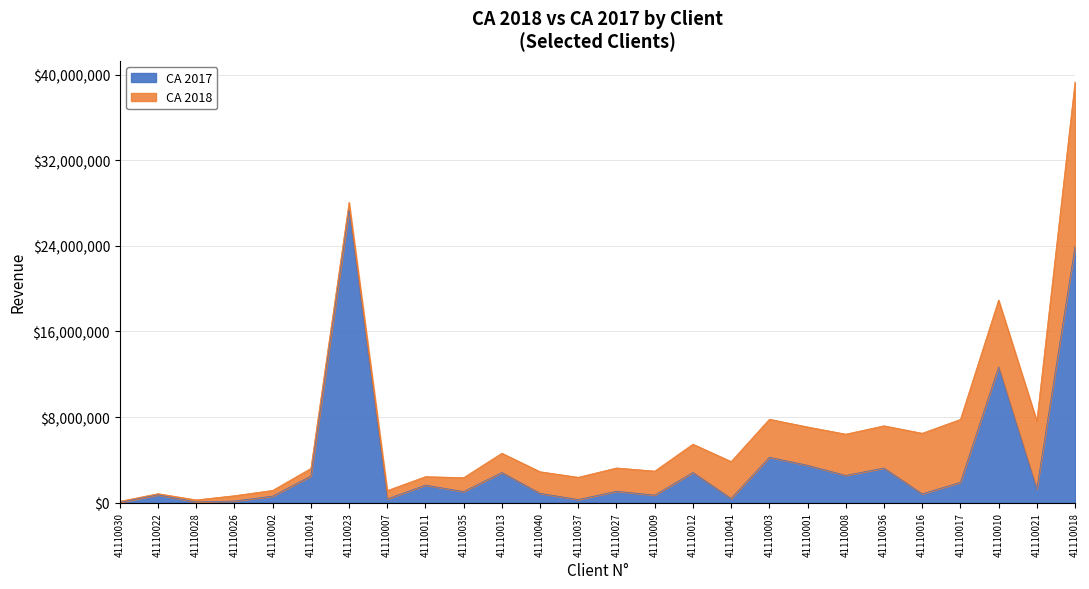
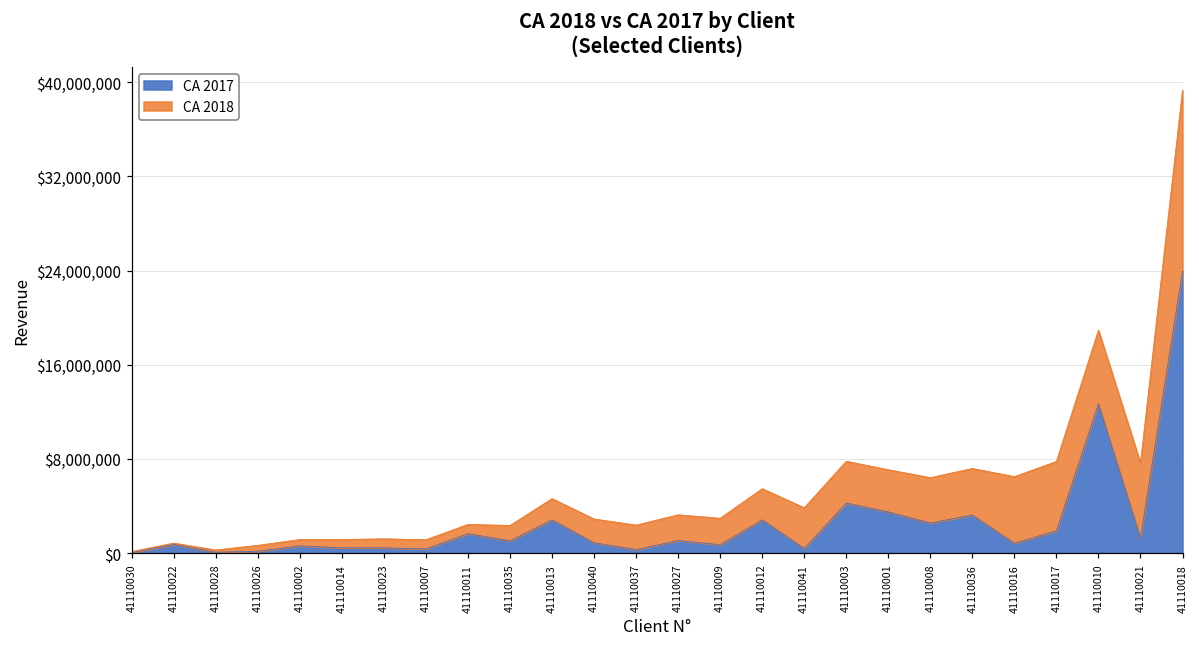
CA 2017, 41110014: $2,500,000 -> $400,000
CA 2017, 41110023: $27,300,000 -> $400,000
